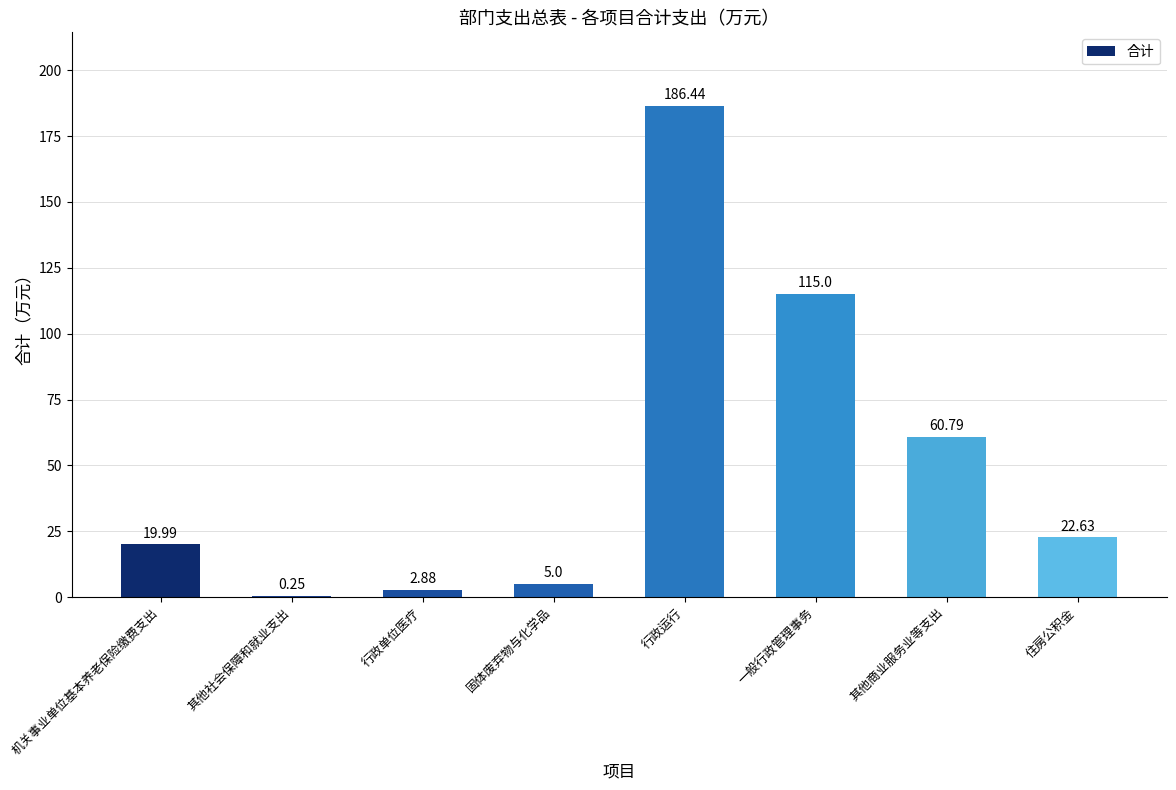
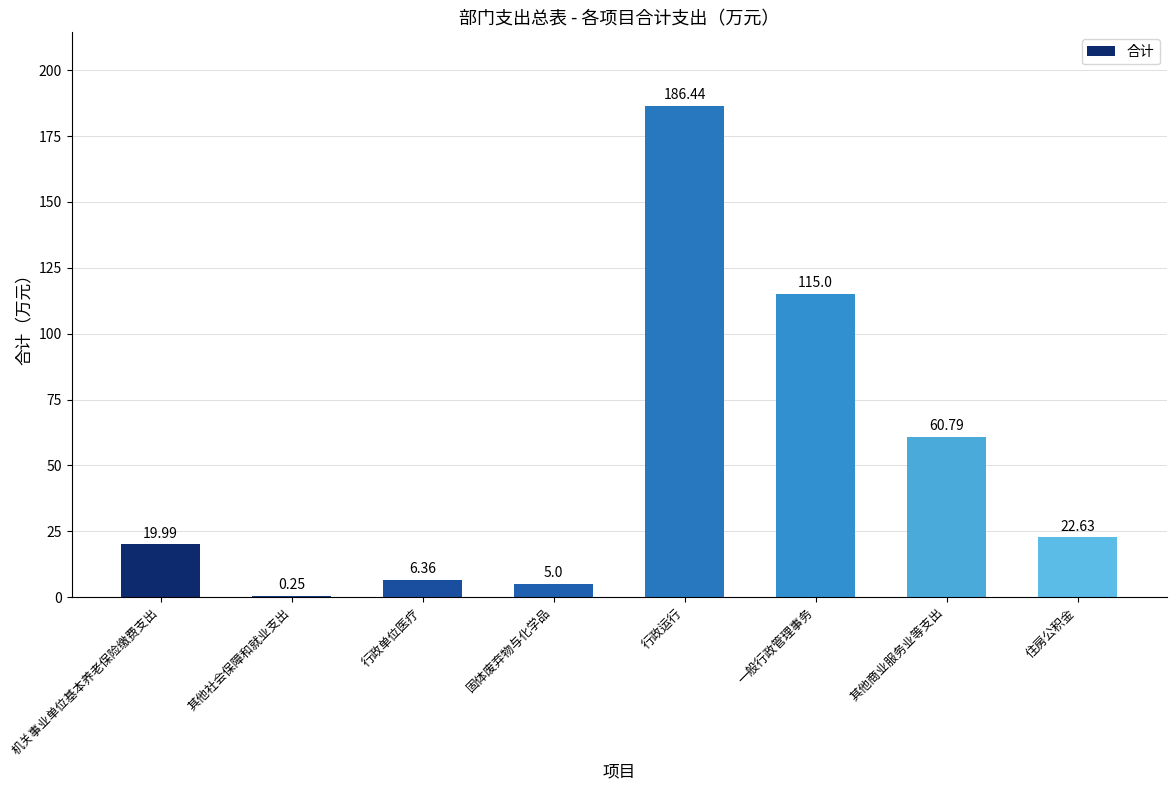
行政单位医疗: 2.88 -> 6.36
